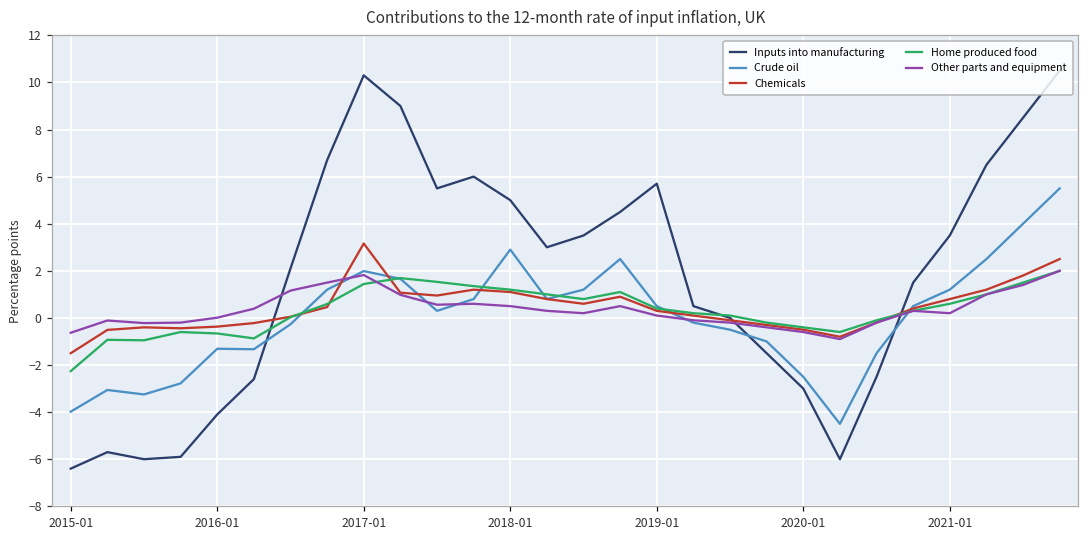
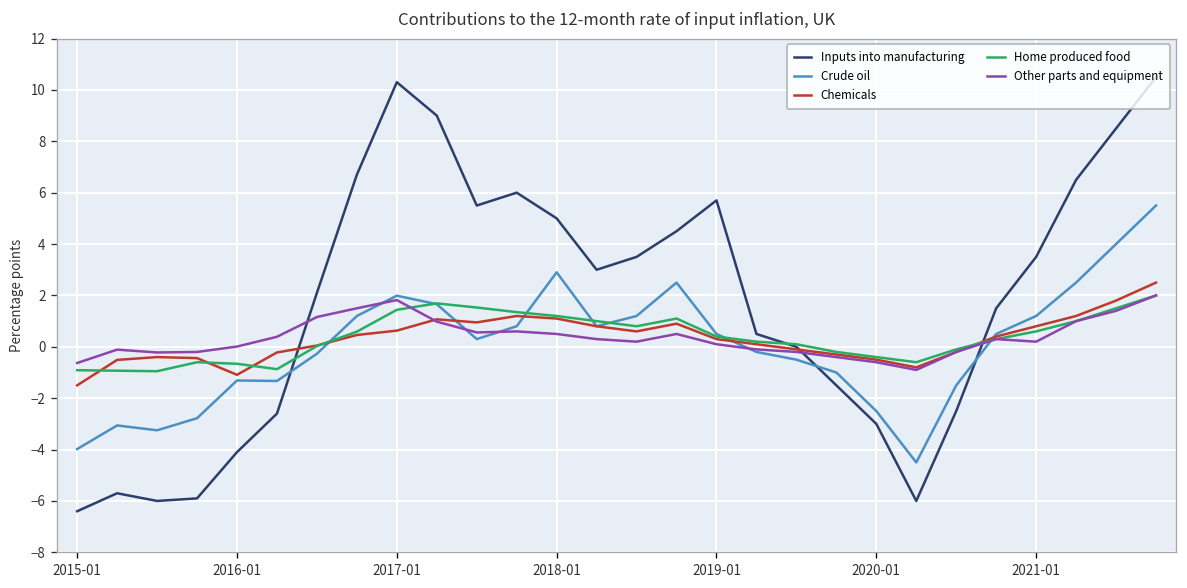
Home produced food, 2015-01: -2.3 -> -0.9
Chemicals, 2016-01: -0.4 -> -1.1
Chemicals, 2017-01: 3.2 -> 0.6
